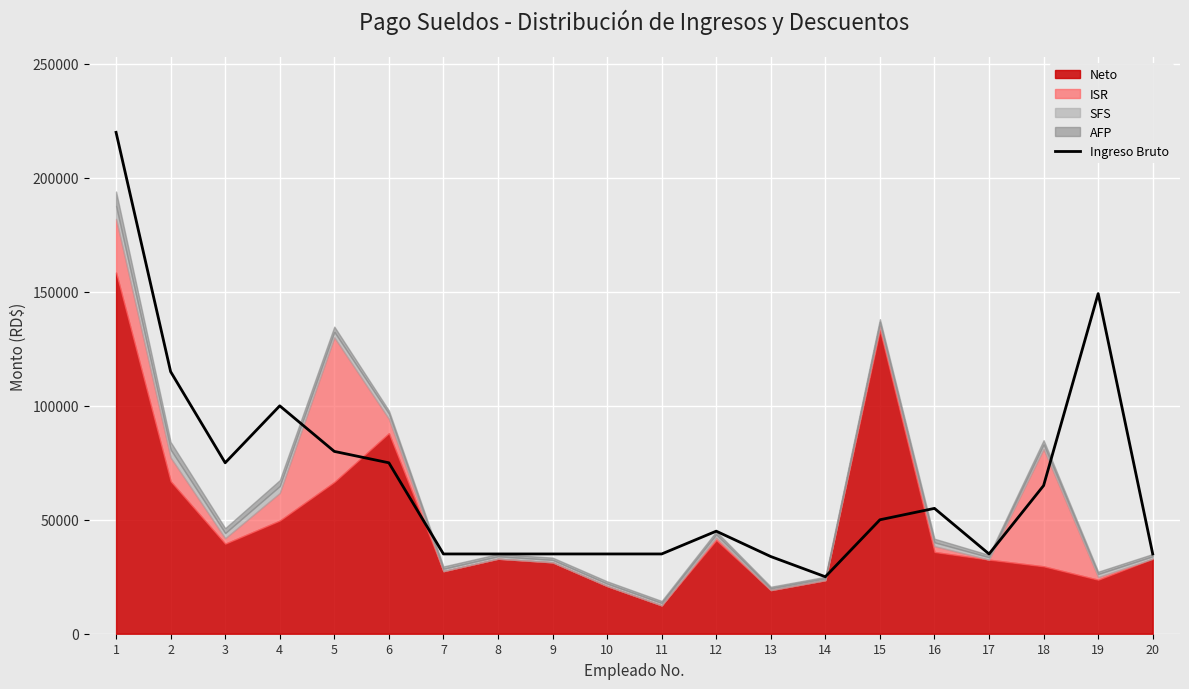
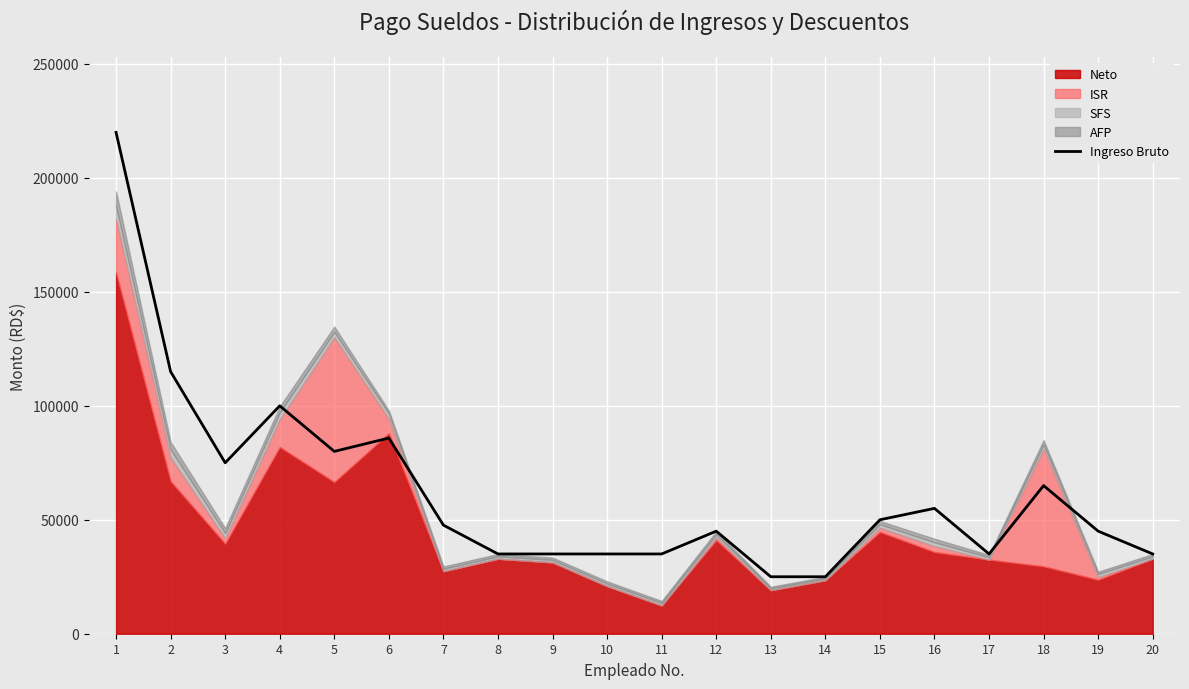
Neto, 4: 50000 -> 82000
Ingreso Bruto, 6: 75000 -> 86000
Ingreso Bruto, 7: 35000 -> 48000
Ingreso Bruto, 13: 34000 -> 25000
Neto, 15: 133000 -> 45000
Ingreso Bruto, 19: 149000 -> 45000
